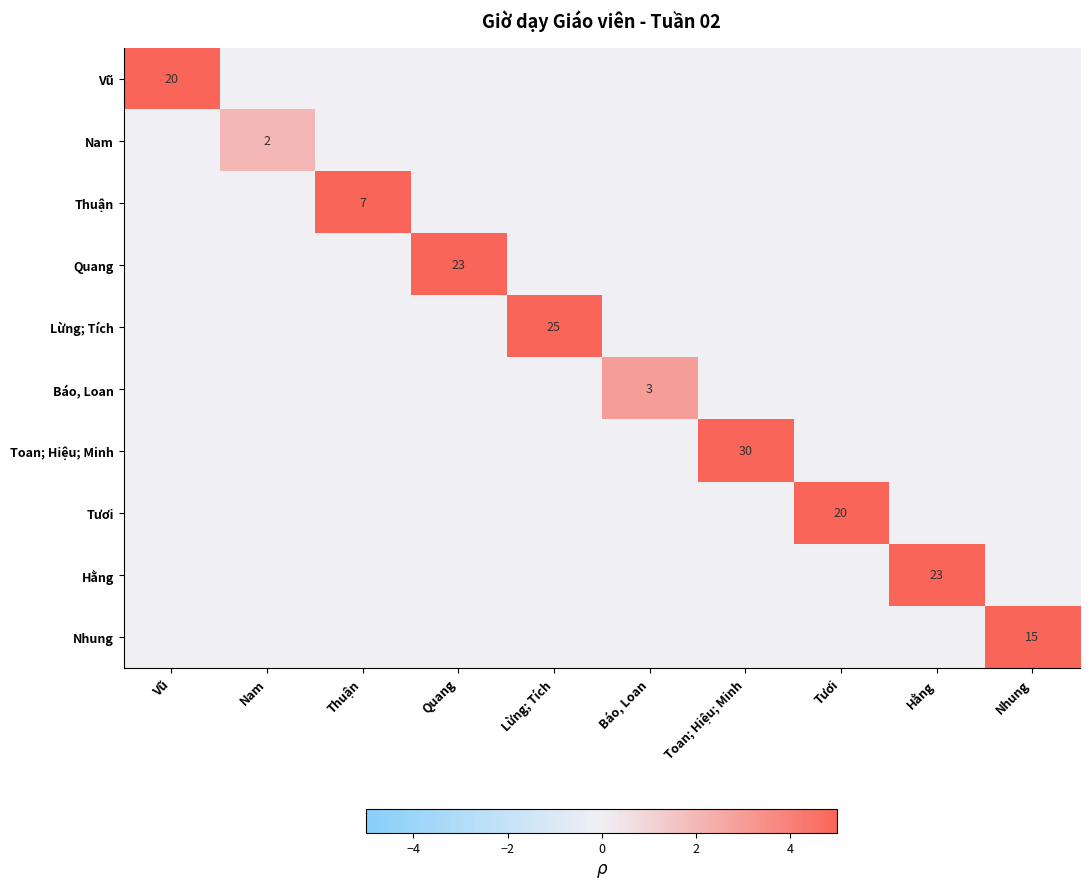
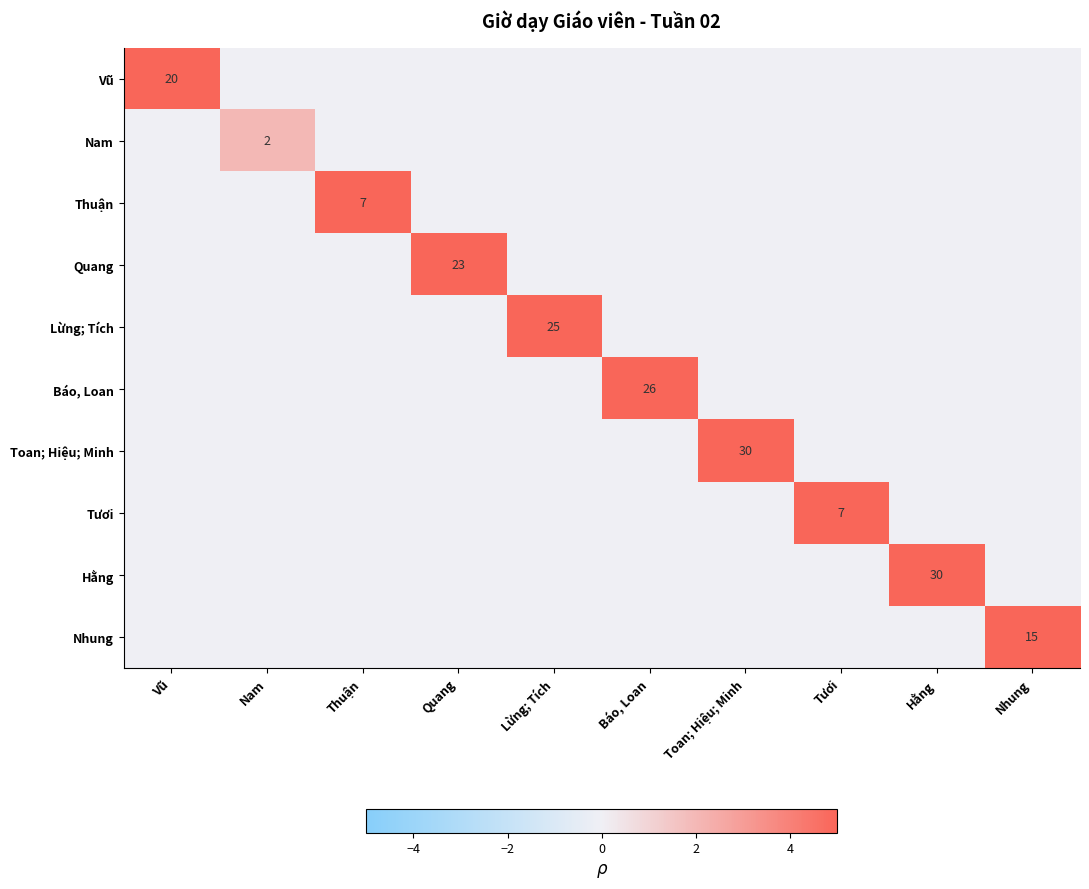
Báo, Loan, Báo, Loan: 3 -> 26
Tươi, Tươi: 20 -> 7
Hằng, Hằng: 23 -> 30
